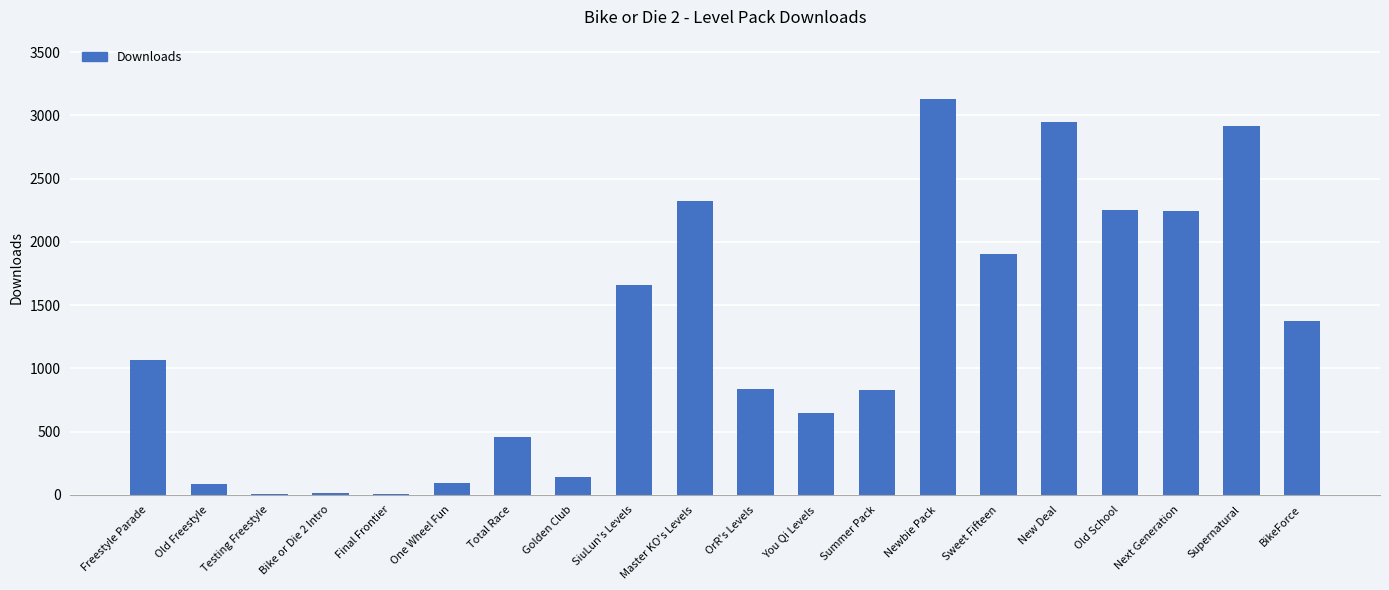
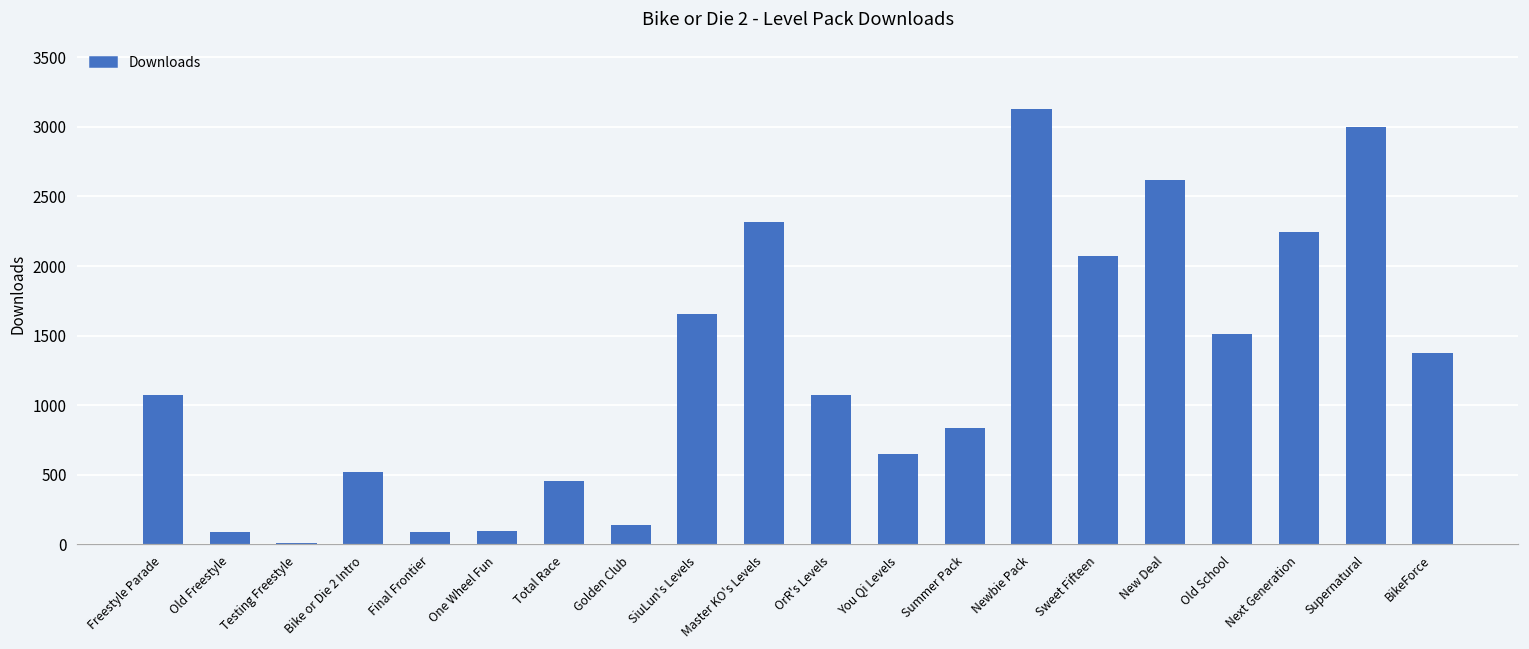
Bike or Die 2 Intro: 20 -> 520
Final Frontier: 10 -> 90
OrR's Levels: 840 -> 1070
Sweet Fifteen: 1900 -> 2070
New Deal: 2940 -> 2620
Old School: 2250 -> 1510
Supernatural: 2910 -> 3000
